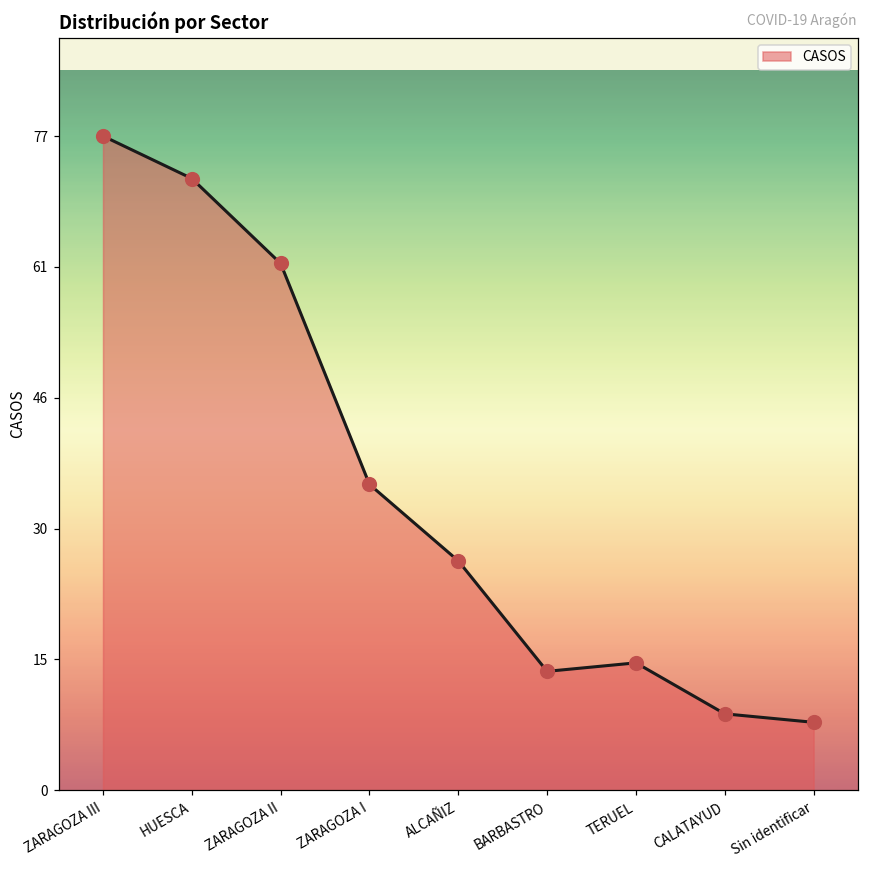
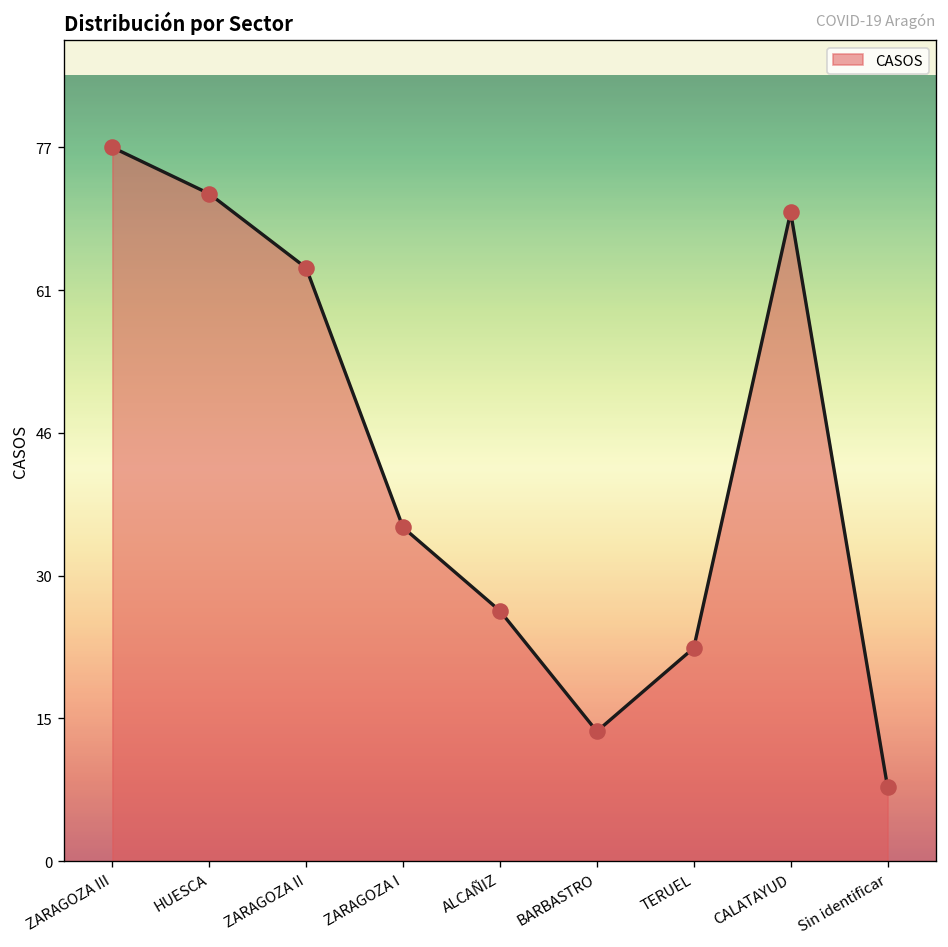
ZARAGOZA II: 62 -> 64
TERUEL: 15 -> 23
CALATAYUD: 9 -> 70
